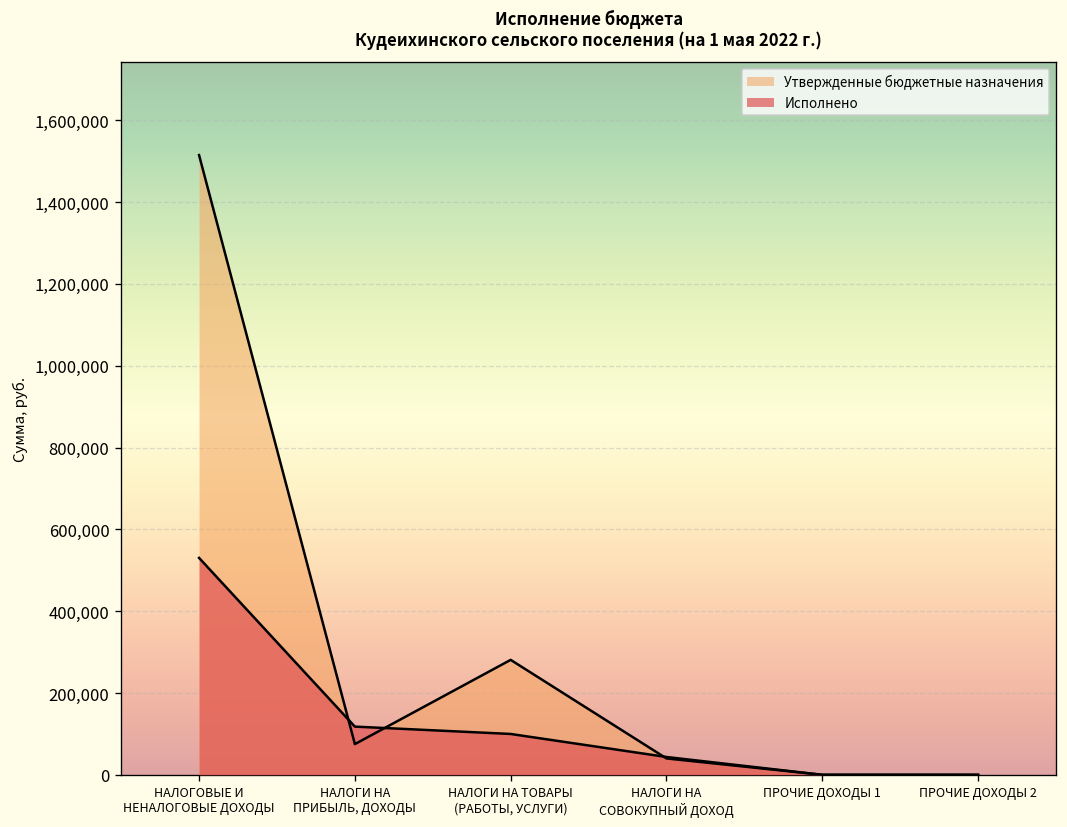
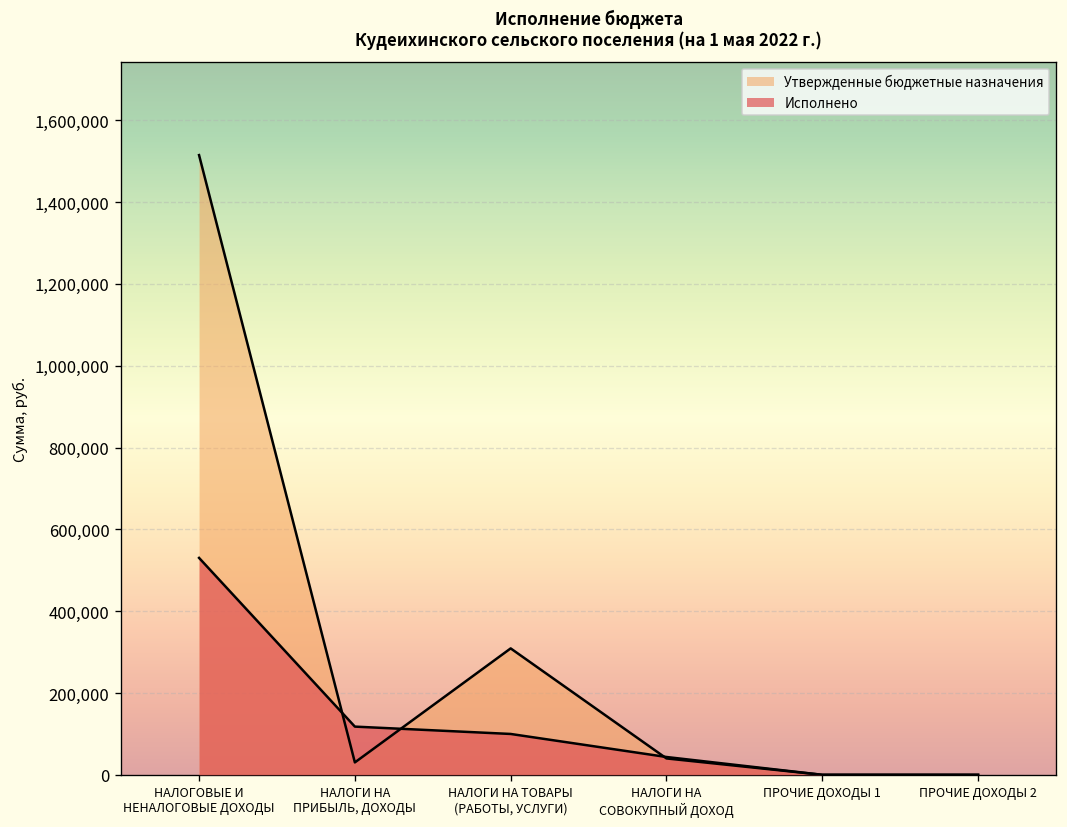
Утвержденные бюджетные назначения, НАЛОГИ НА ПРИБЫЛЬ, ДОХОДЫ: 80,000 -> 30,000
Утвержденные бюджетные назначения, НАЛОГИ НА ТОВАРЫ (РАБОТЫ, УСЛУГИ): 280,000 -> 310,000
